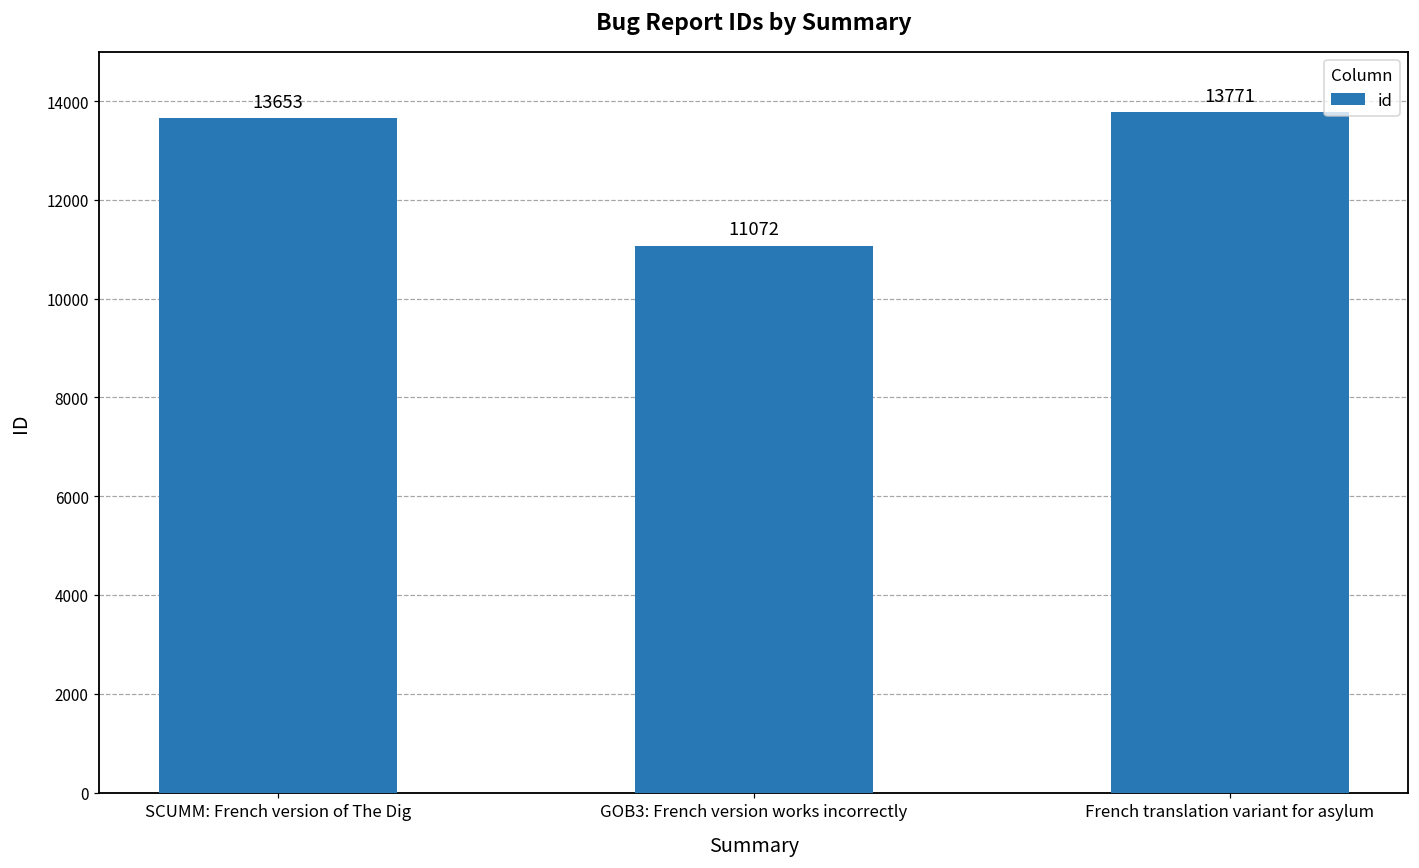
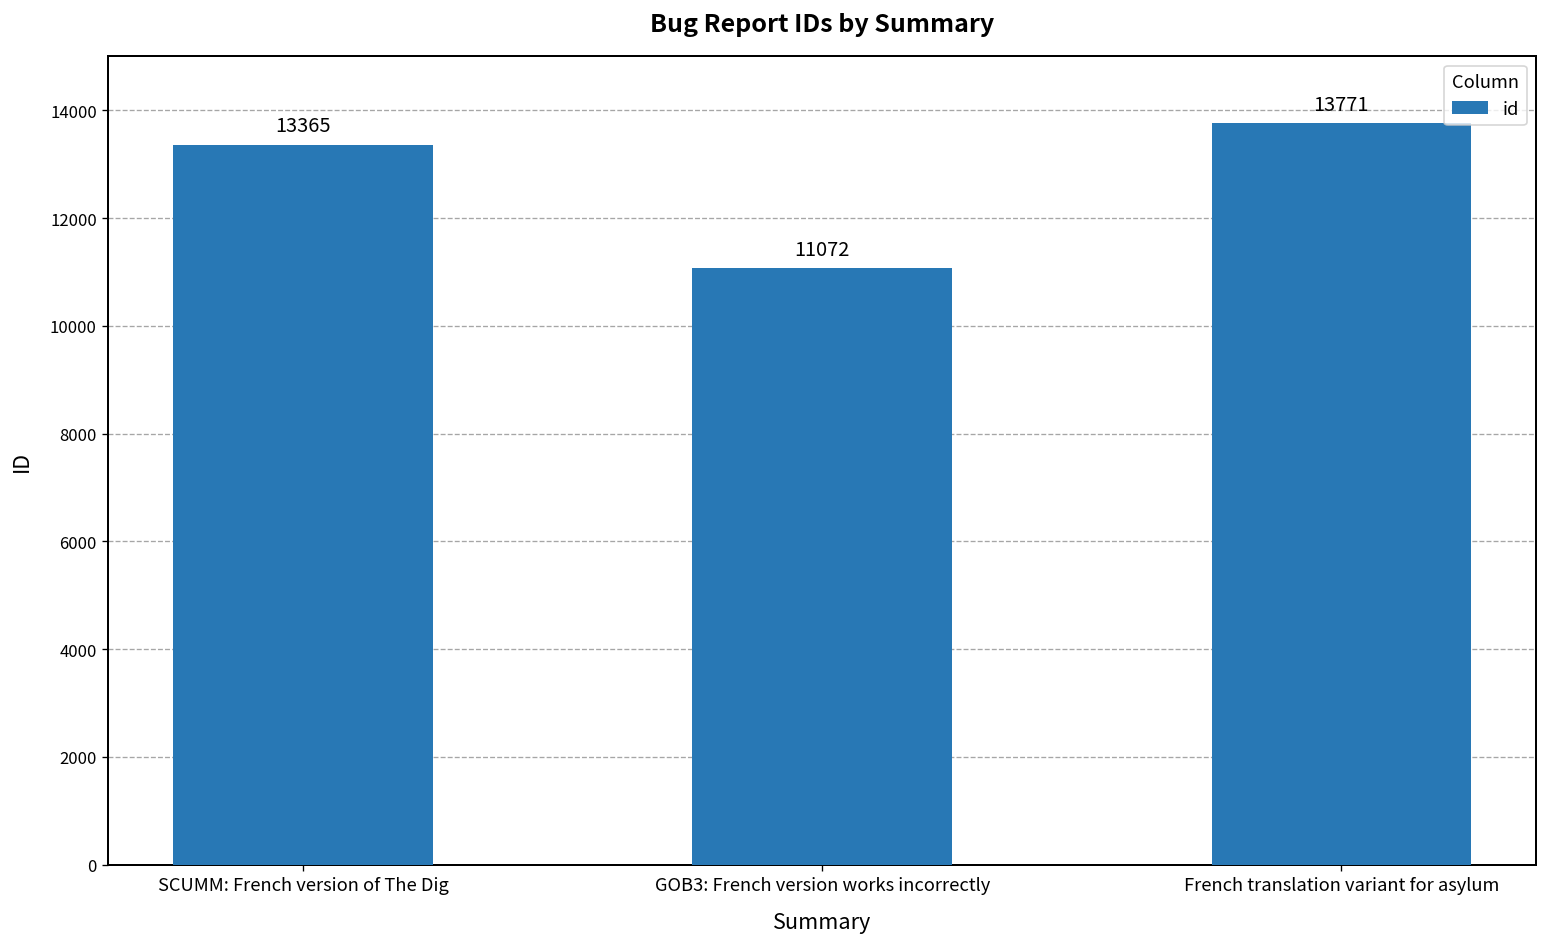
SCUMM: French version of The Dig: 13653 -> 13365
